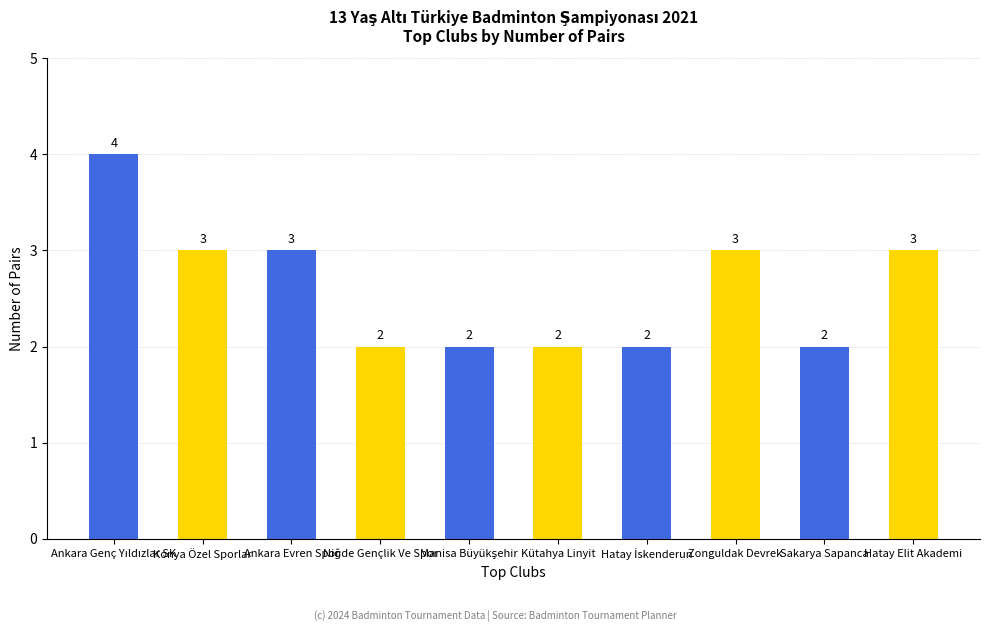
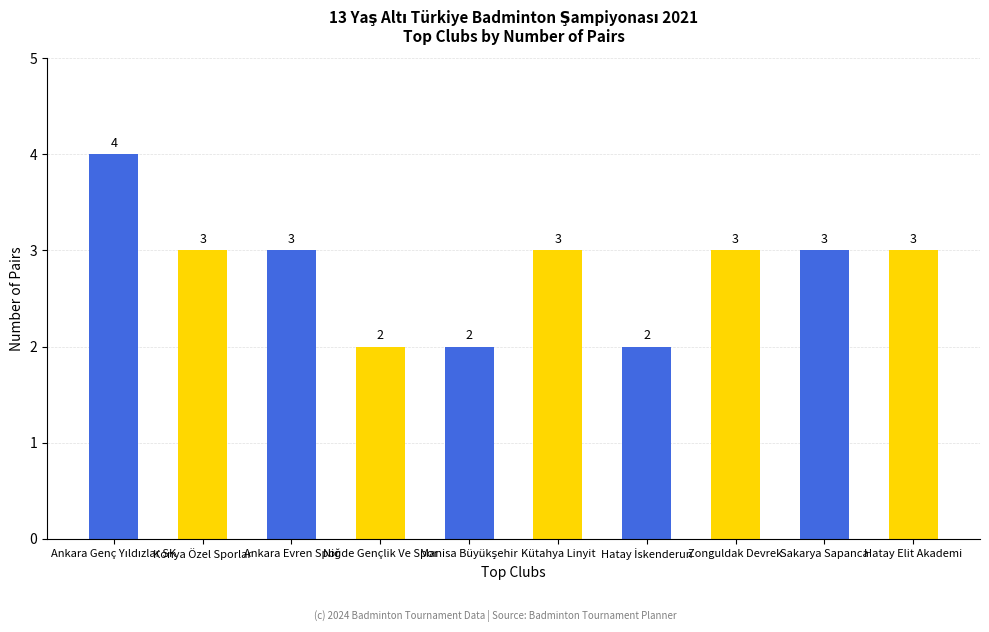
Kütahya Linyit: 2 -> 3
Sakarya Sapanca: 2 -> 3
